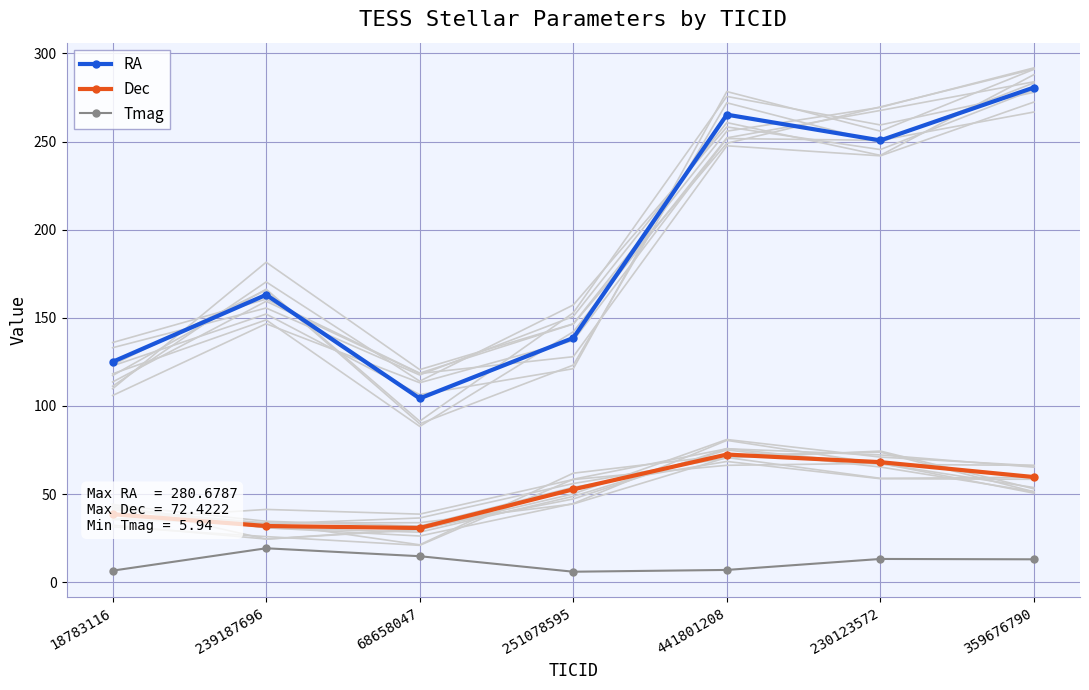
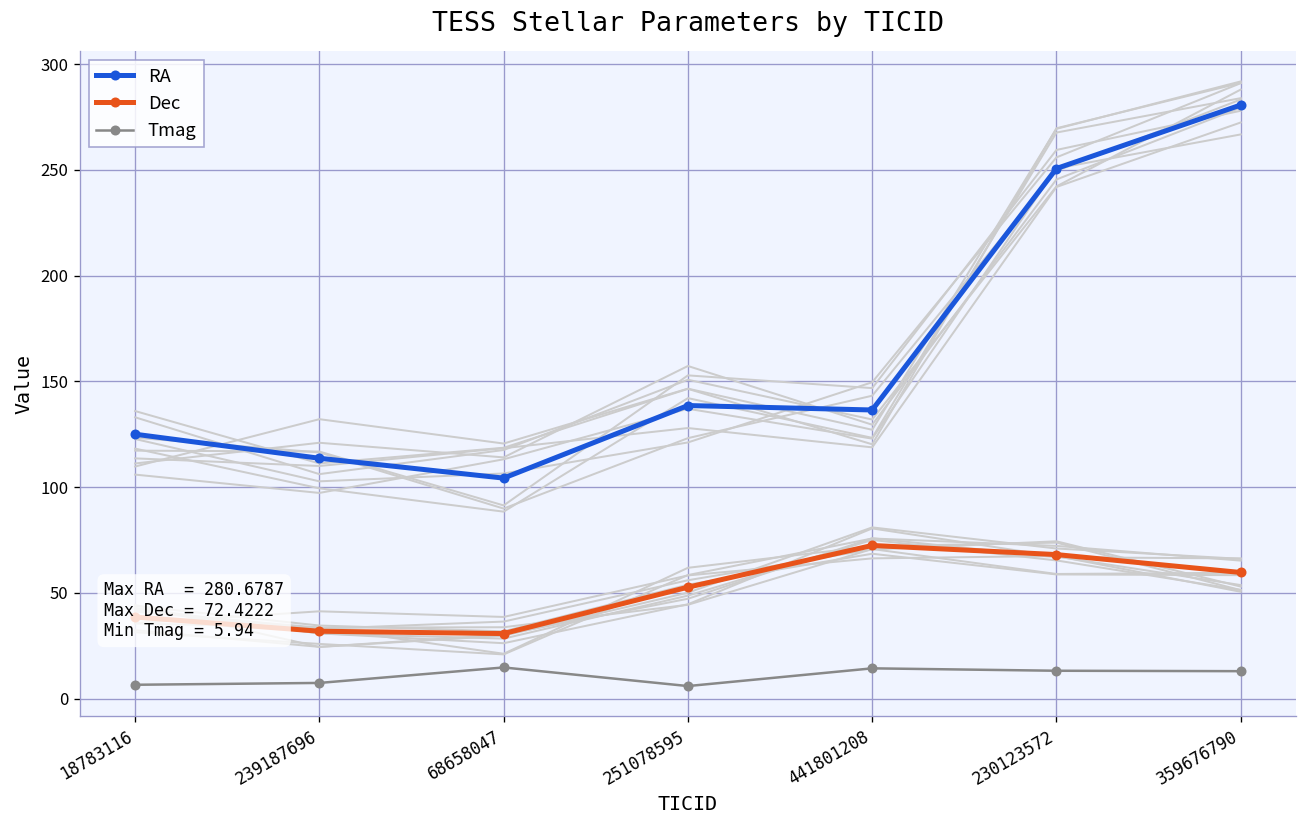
RA, 239187696: 163 -> 114
Tmag, 239187696: 19 -> 7
RA, 441801208: 265 -> 136
Tmag, 441801208: 7 -> 14
